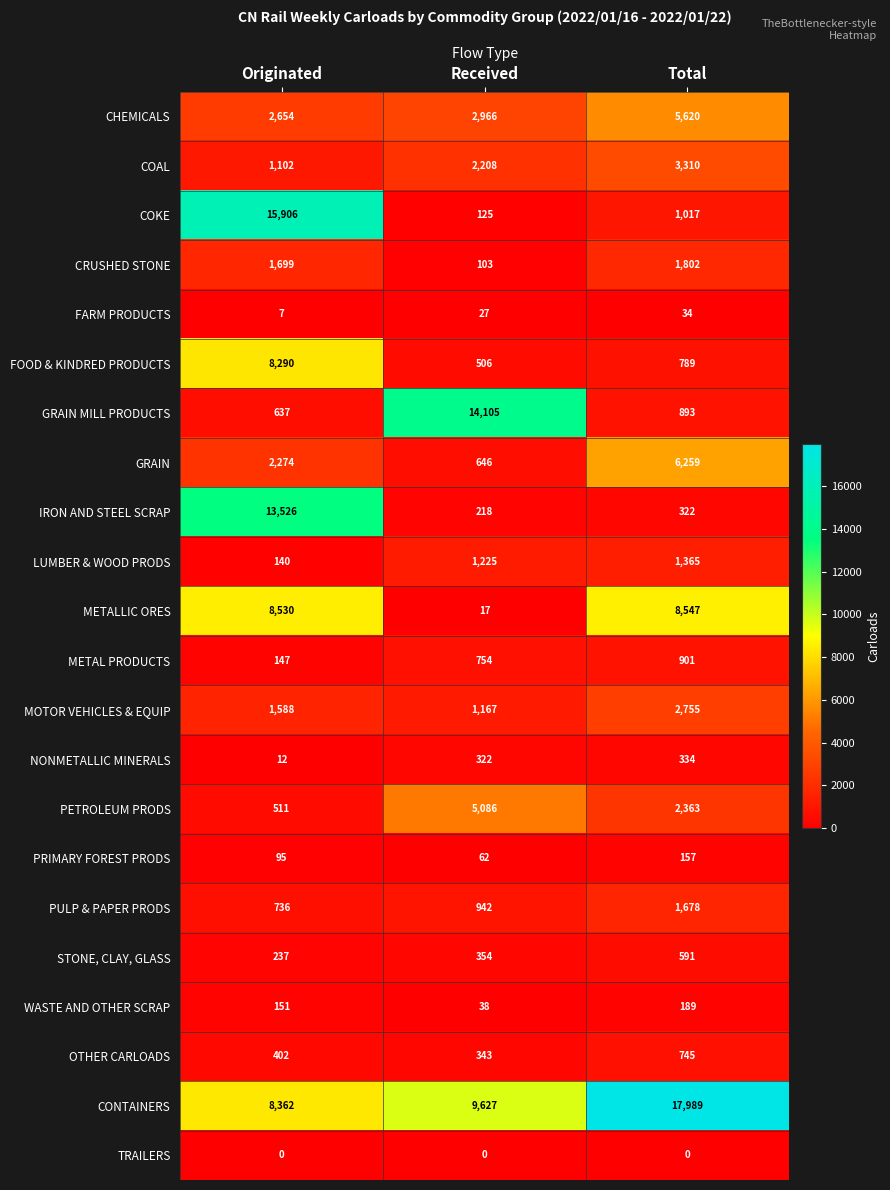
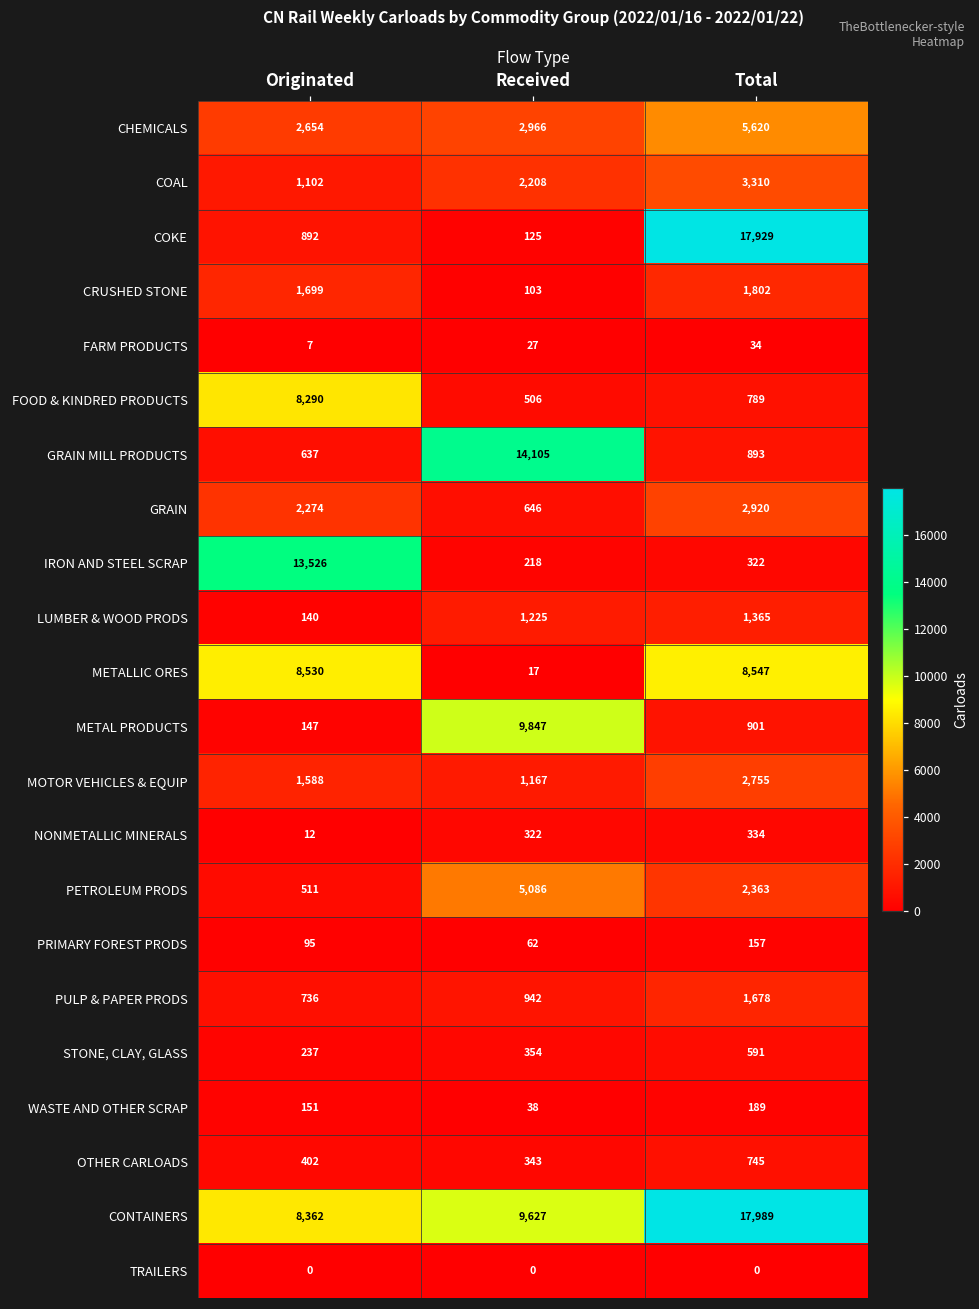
COKE, Originated: 15,906 -> 892
COKE, Total: 1,017 -> 17,929
GRAIN, Total: 6,259 -> 2,920
METAL PRODUCTS, Received: 754 -> 9,847
